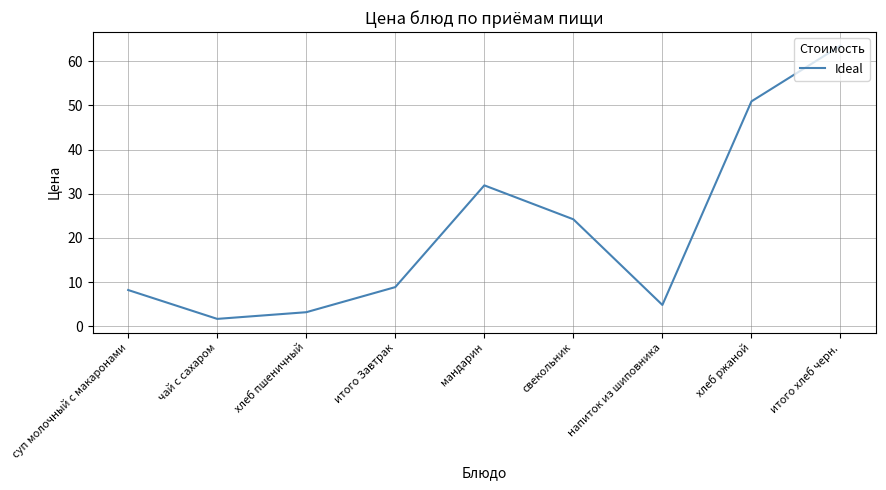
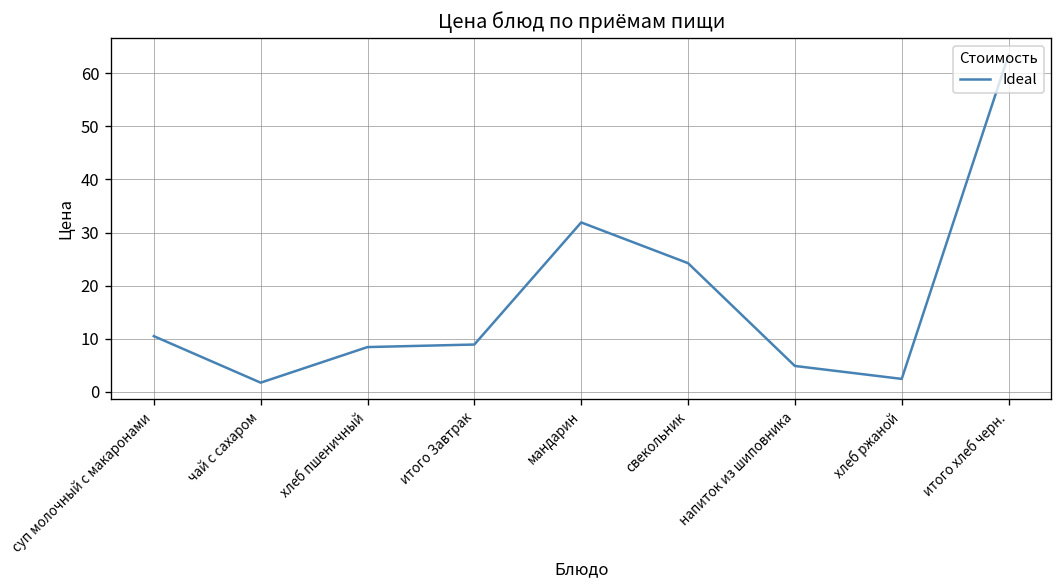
суп молочный с макаронами: 8 -> 10
хлеб пшеничный: 3 -> 8
хлеб ржаной: 51 -> 2
